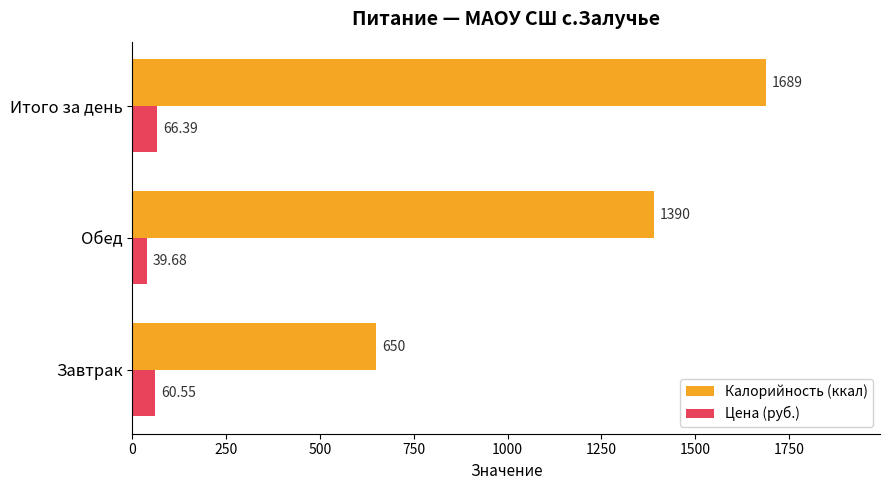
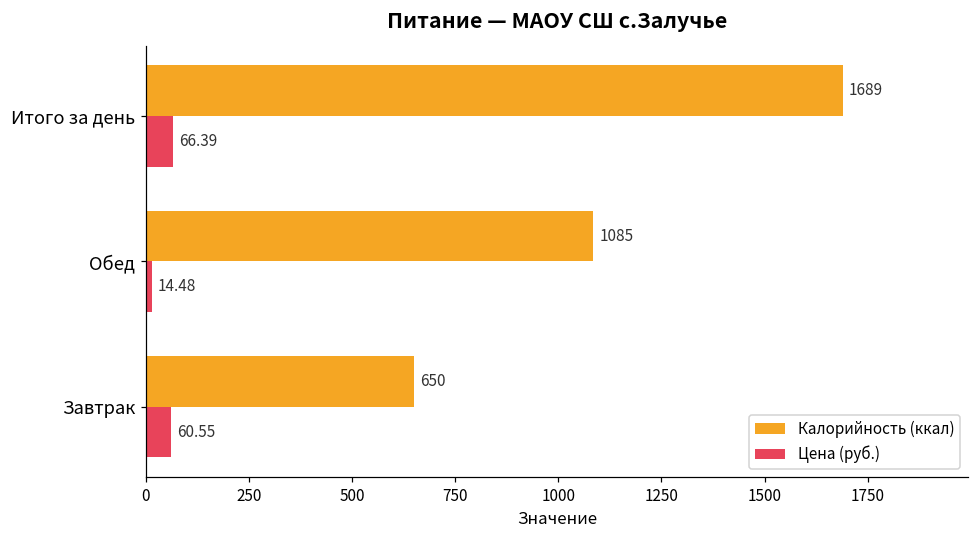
Калорийность (ккал), Обед: 1390 -> 1085
Цена (руб.), Обед: 39.68 -> 14.48
